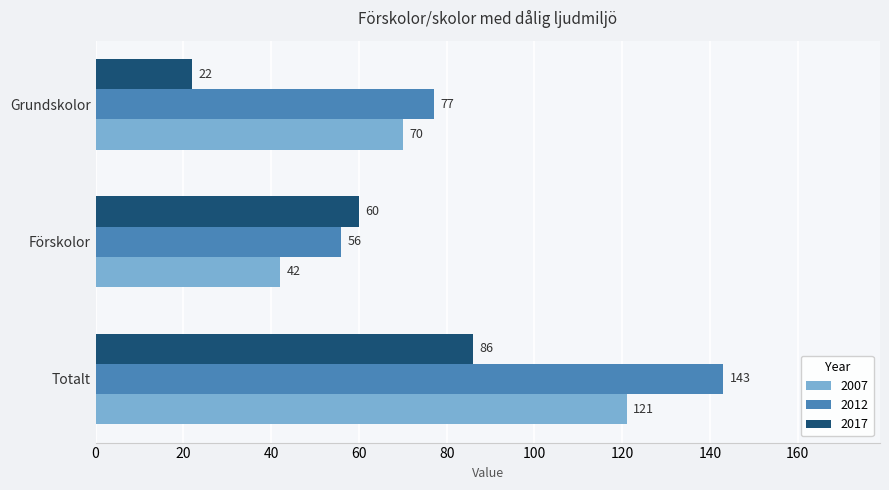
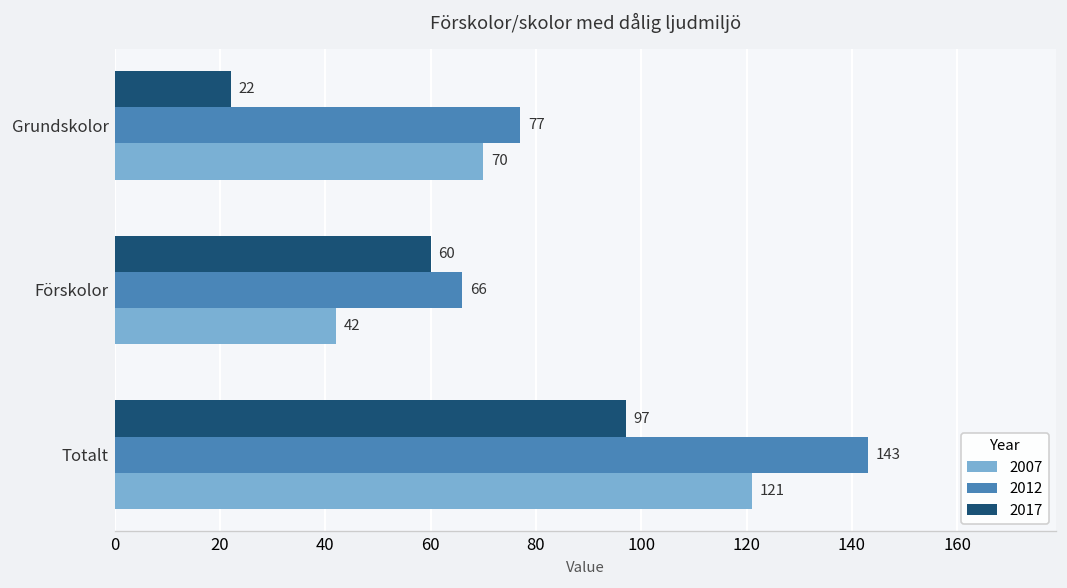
2012, Förskolor: 56 -> 66
2017, Totalt: 86 -> 97
